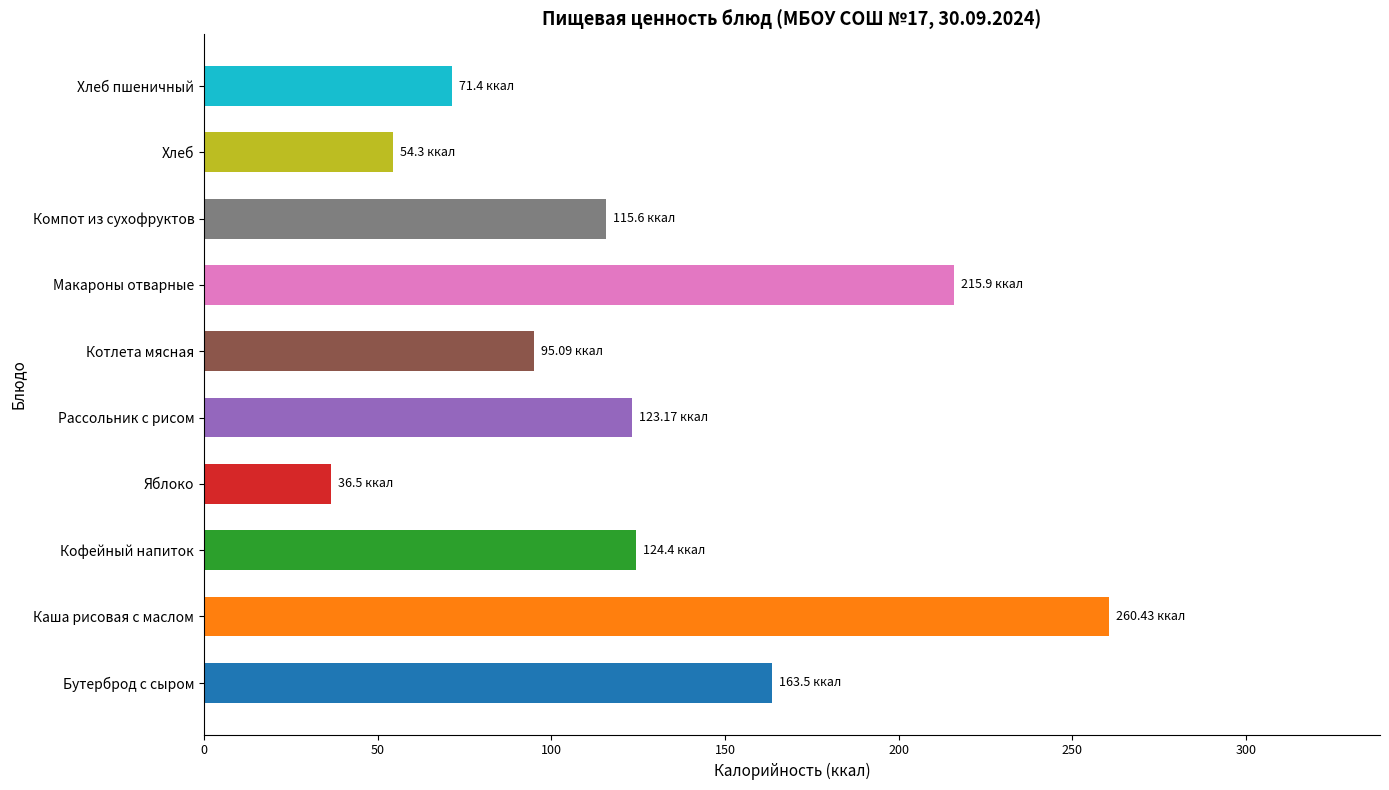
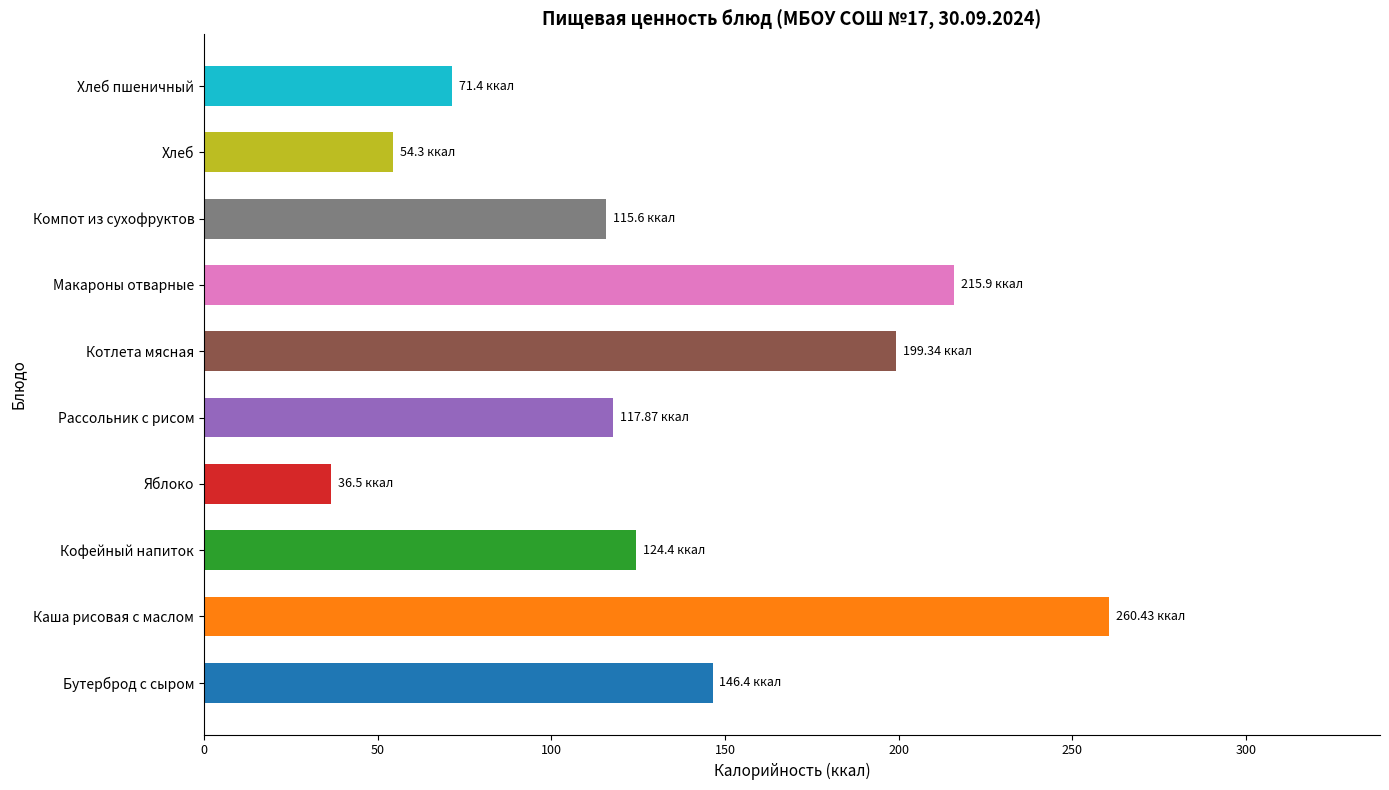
Котлета мясная: 95.09 -> 199.34
Рассольник с рисом: 123.17 -> 117.87
Бутерброд с сыром: 163.5 -> 146.4
